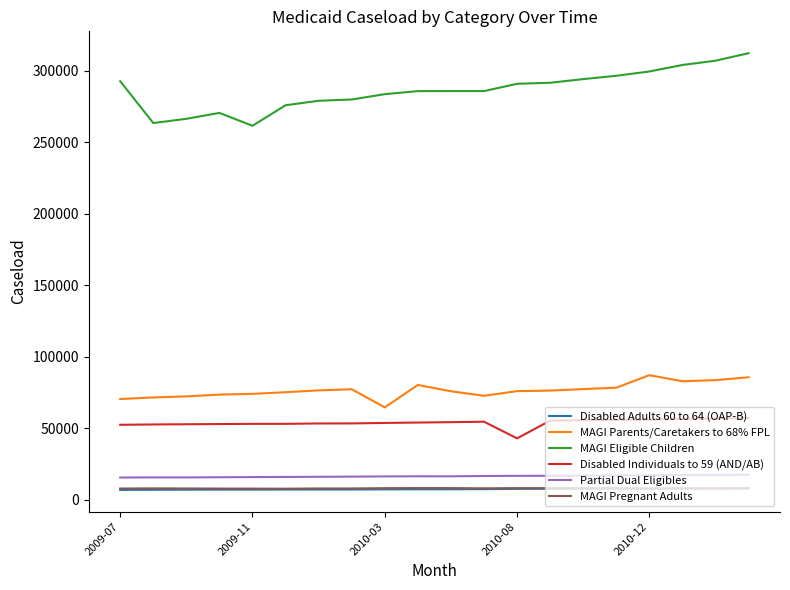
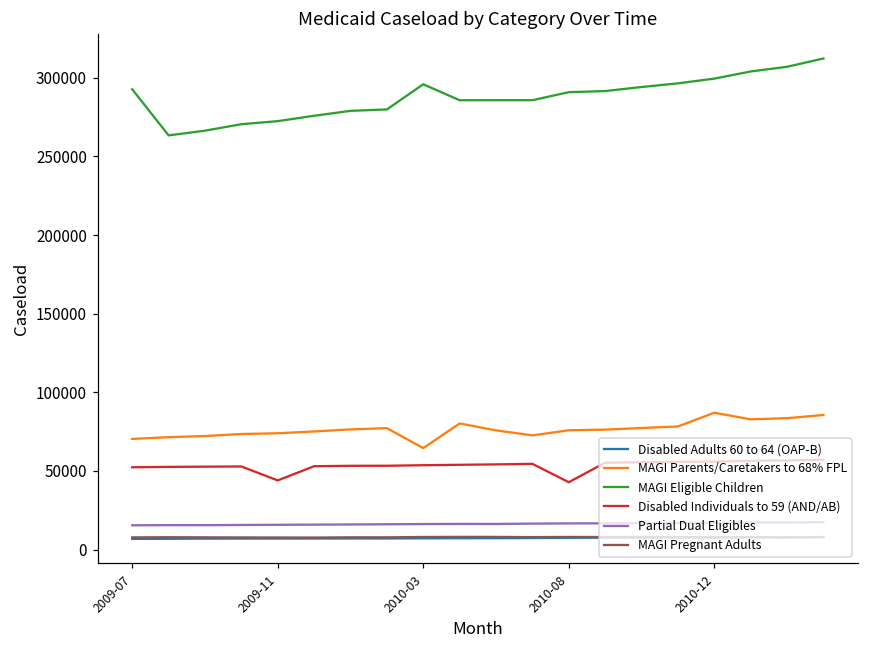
MAGI Eligible Children, 2009-11: 262000 -> 272000
Disabled Individuals to 59 (AND/AB), 2009-11: 53000 -> 44000
MAGI Eligible Children, 2010-03: 284000 -> 296000
